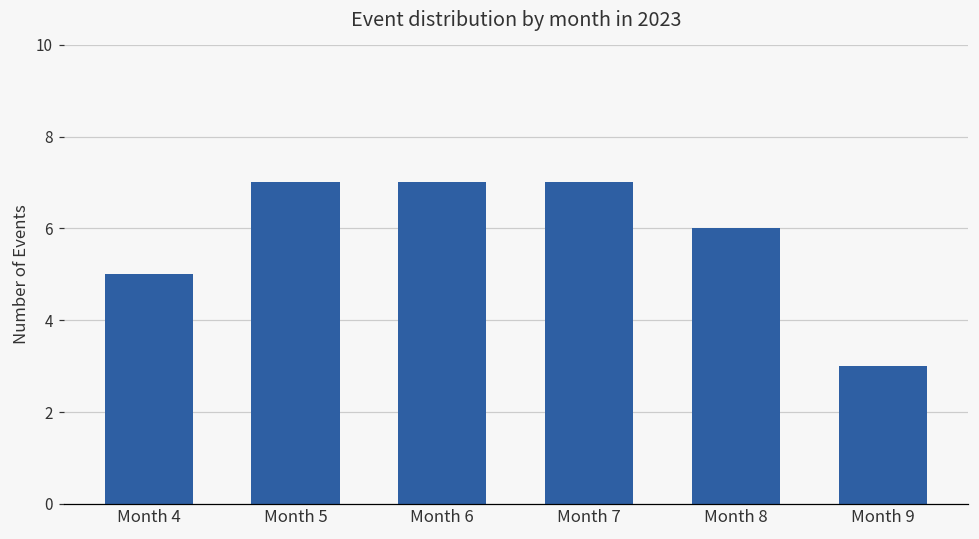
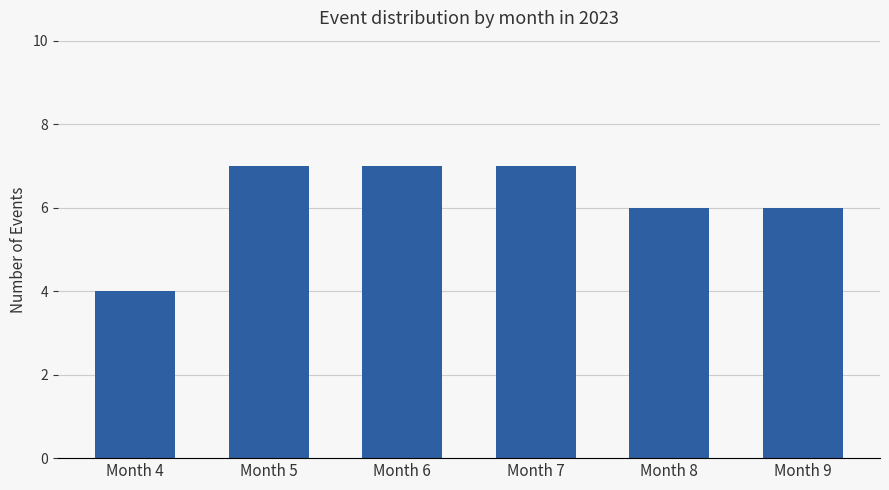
Month 4: 5 -> 4
Month 9: 3 -> 6
